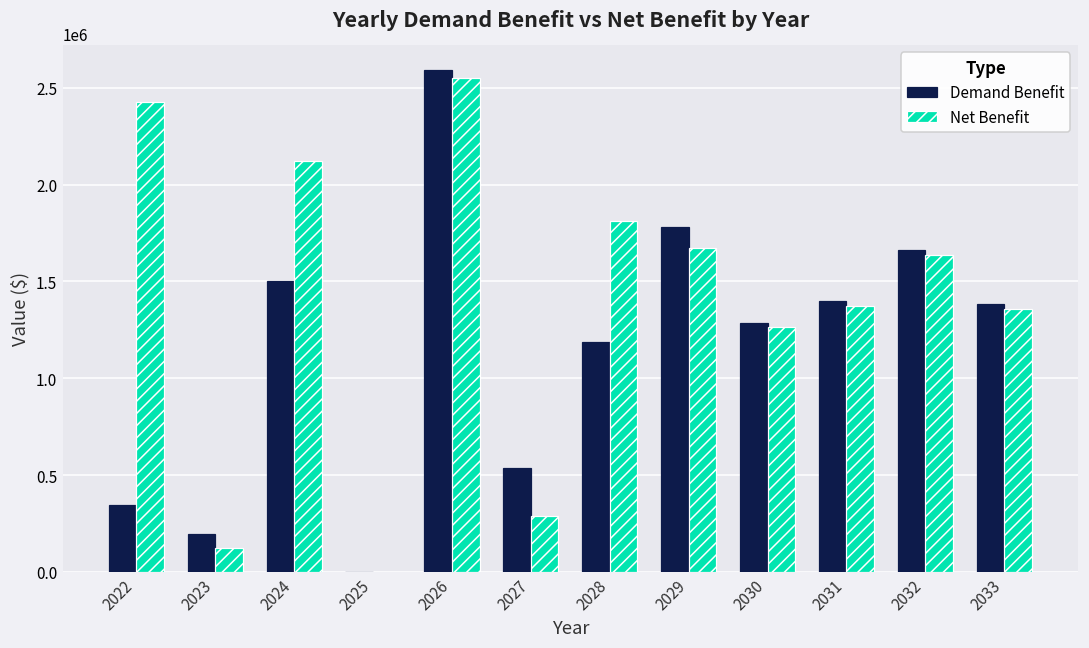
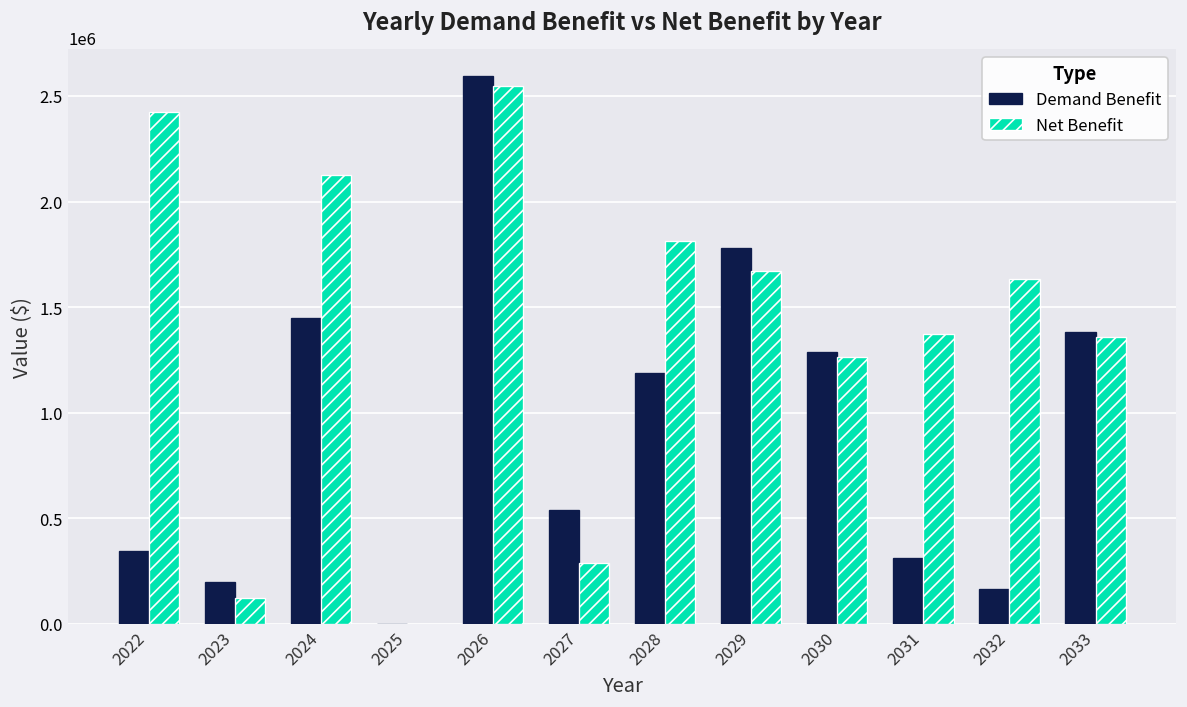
Demand Benefit, 2024: 1500000 -> 1450000
Demand Benefit, 2031: 1400000 -> 310000
Demand Benefit, 2032: 1660000 -> 170000
